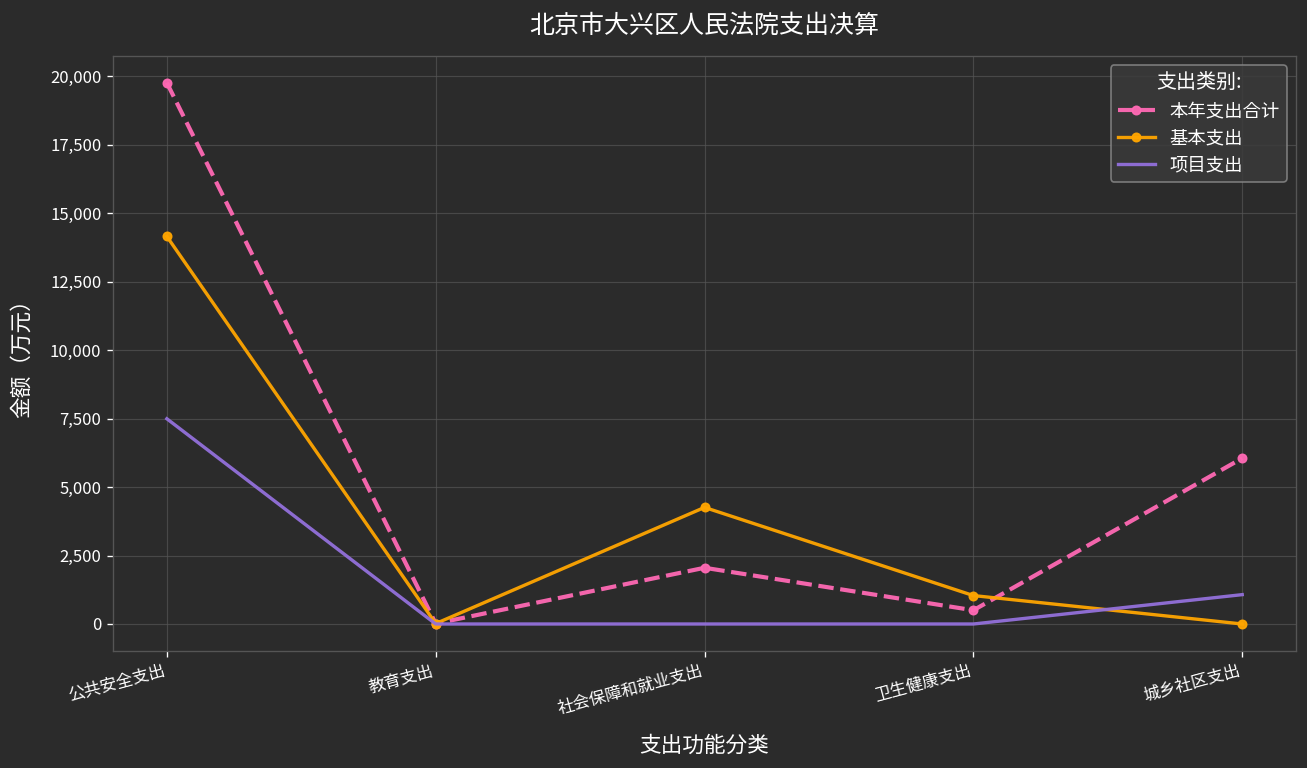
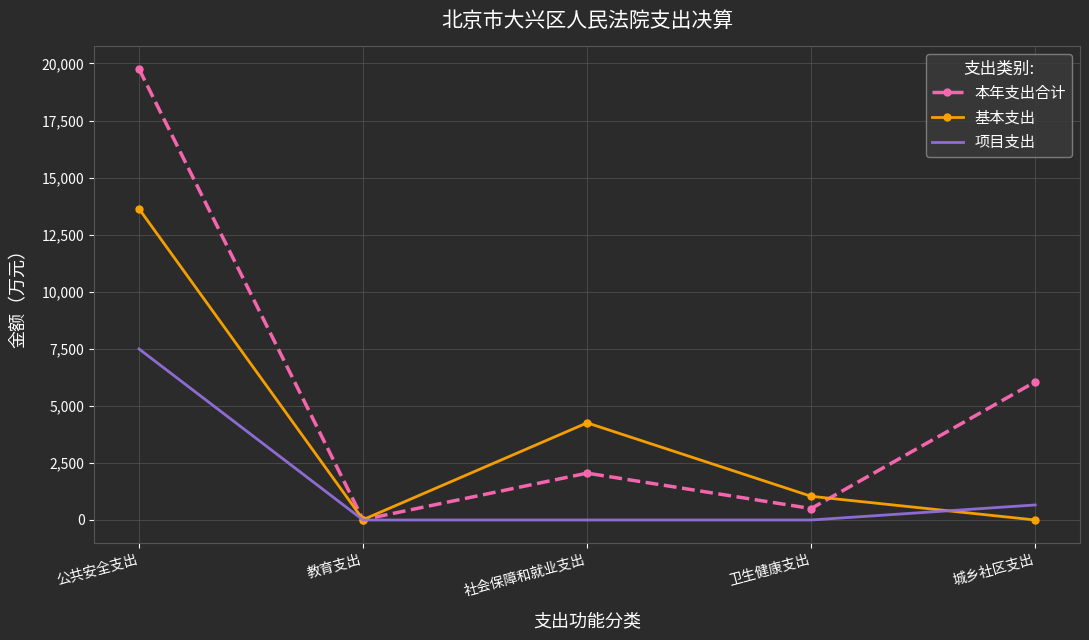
基本支出, 公共安全支出: 14,100 -> 13,600
项目支出, 城乡社区支出: 1,100 -> 700
